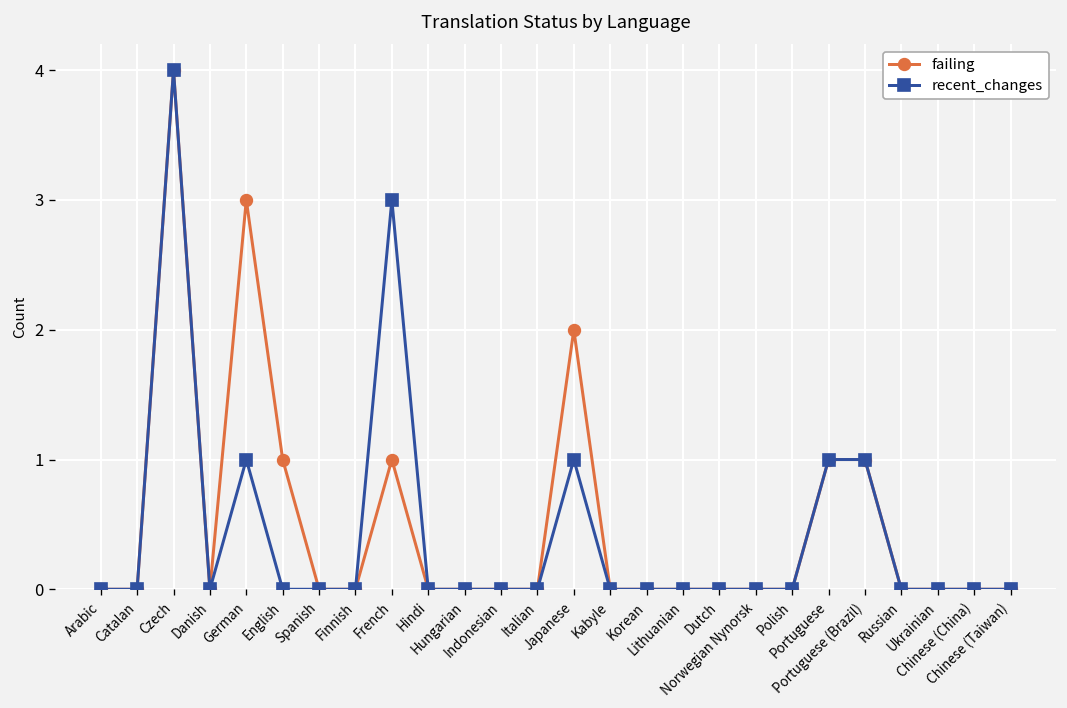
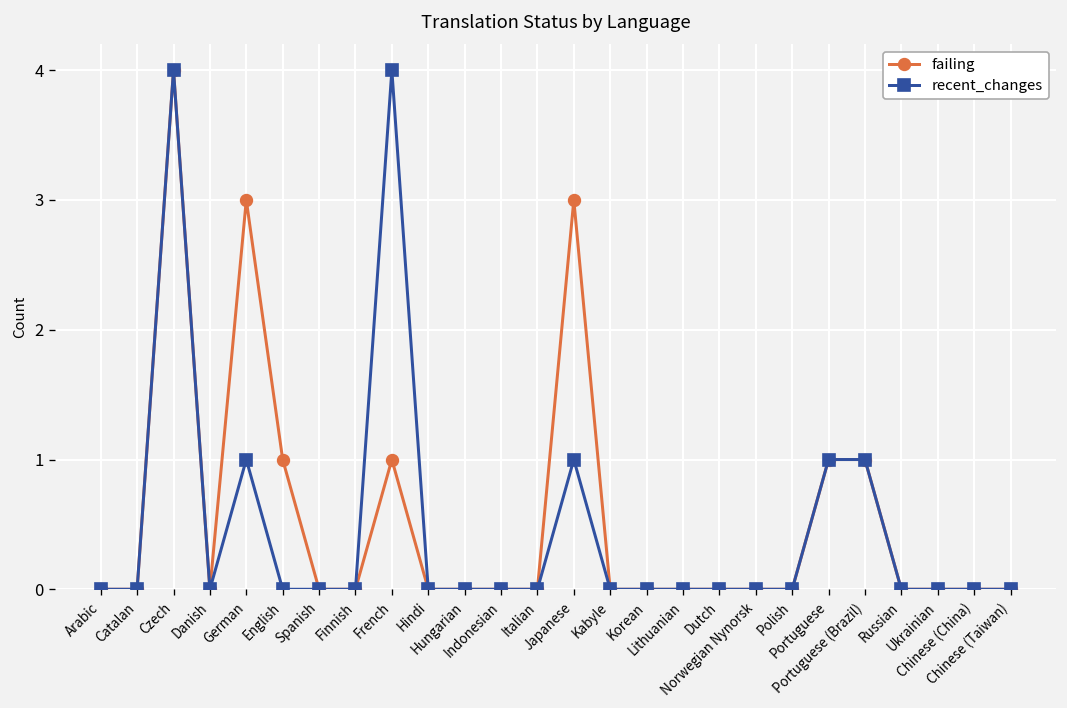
recent_changes, French: 3 -> 4
failing, Japanese: 2 -> 3
